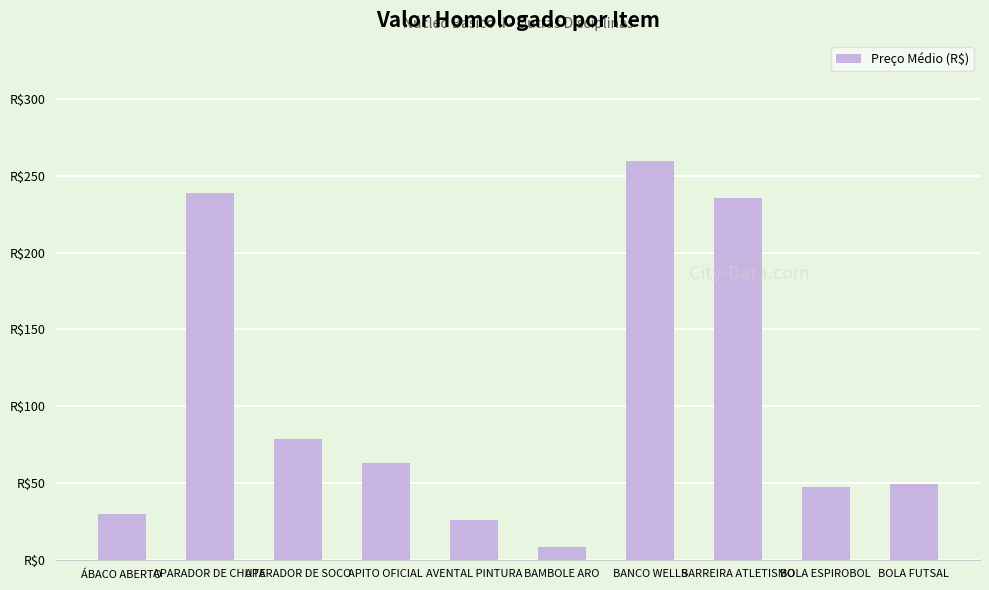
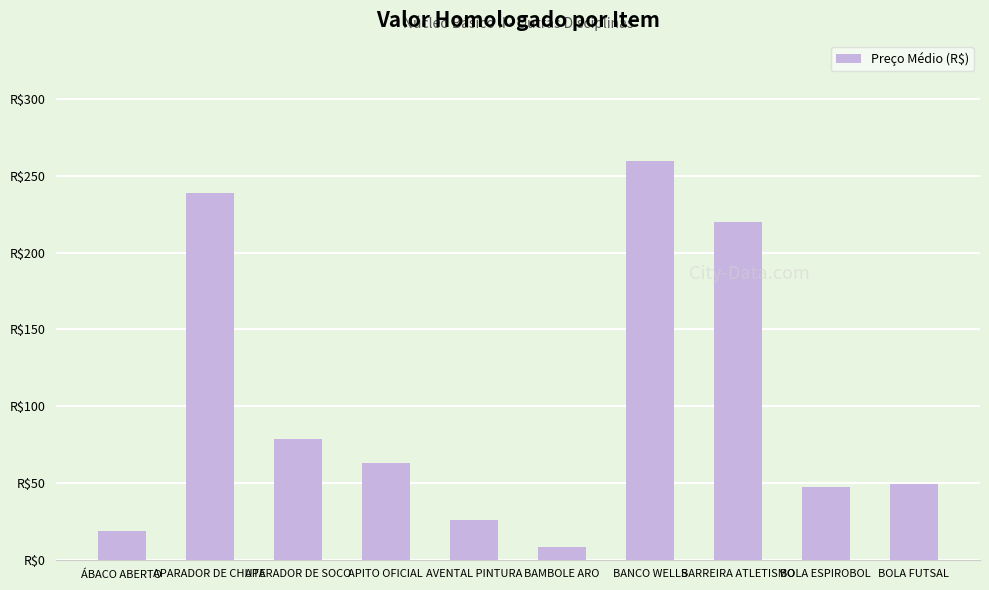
ÁBACO ABERTO: R$30 -> R$18
BARREIRA ATLETISMO: R$236 -> R$220
